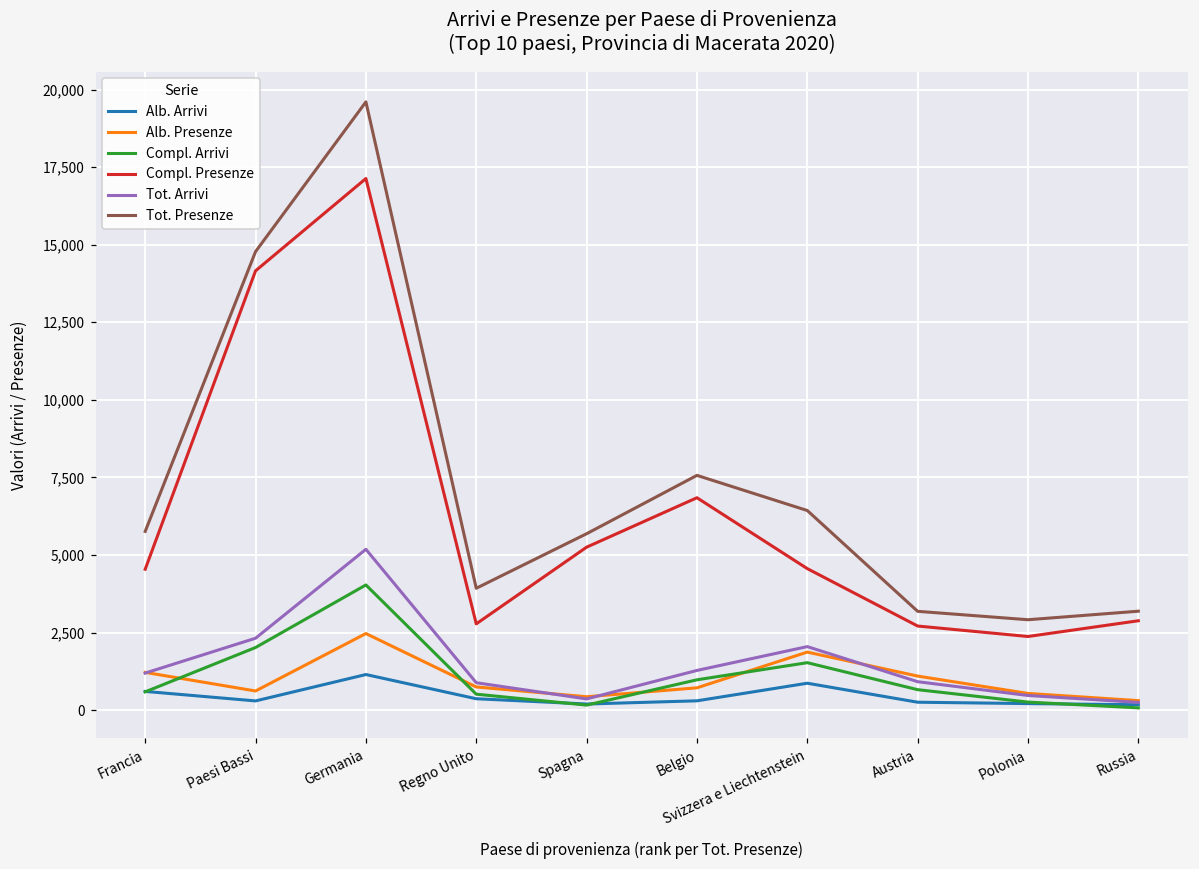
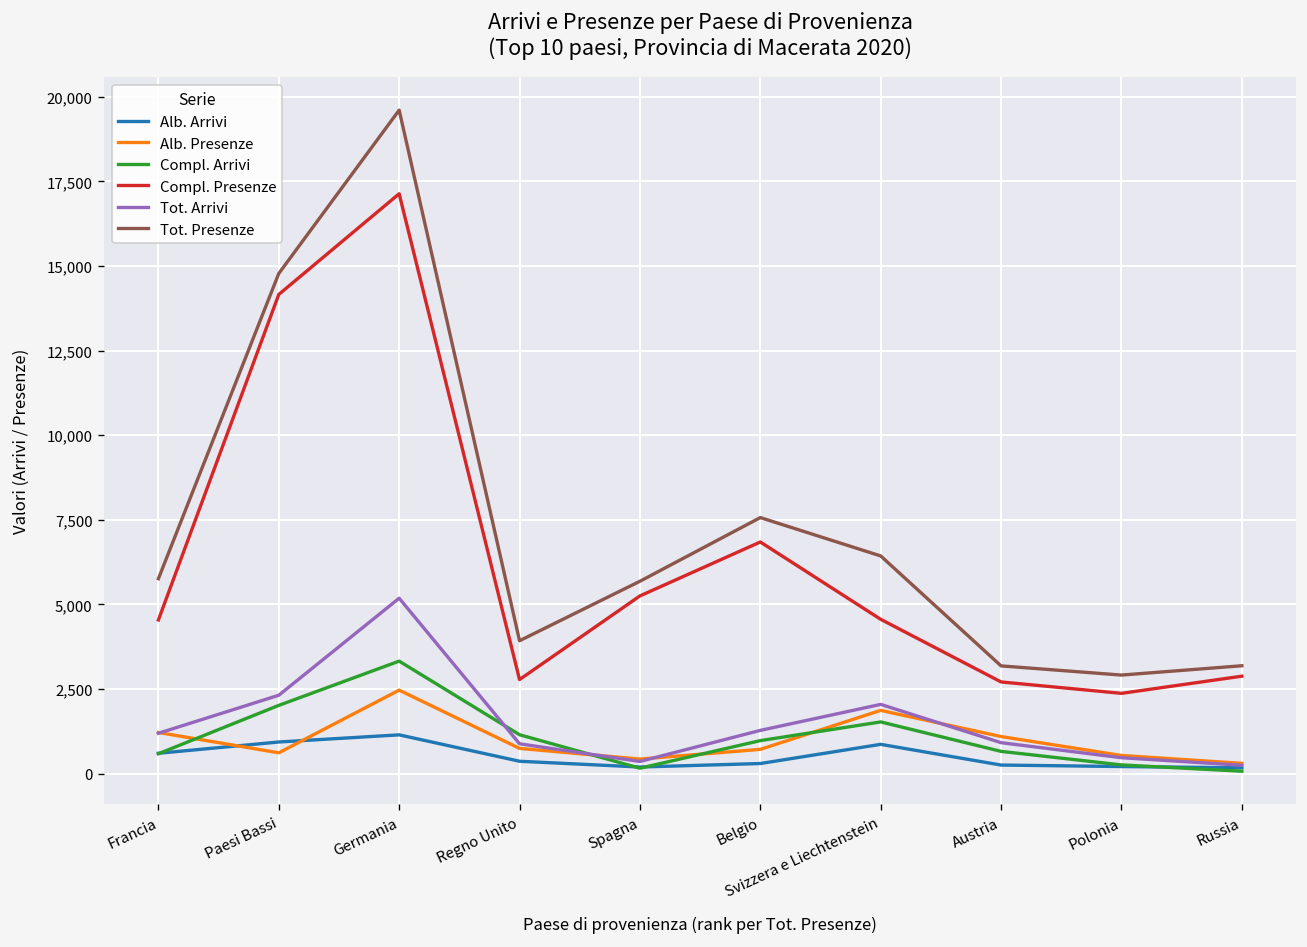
Alb. Arrivi, Paesi Bassi: 300 -> 900
Compl. Arrivi, Germania: 4,000 -> 3,300
Compl. Arrivi, Regno Unito: 500 -> 1,200
